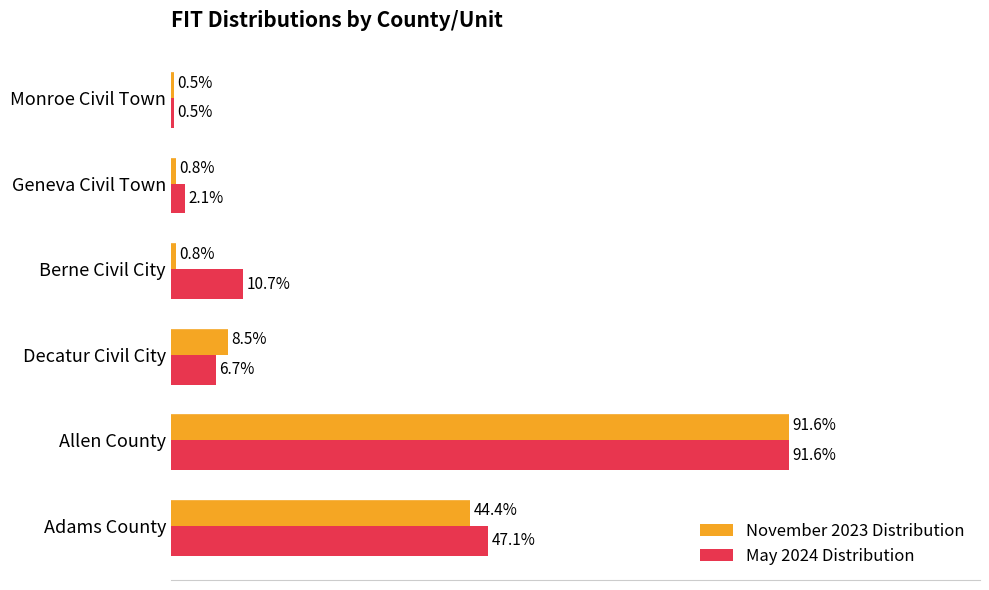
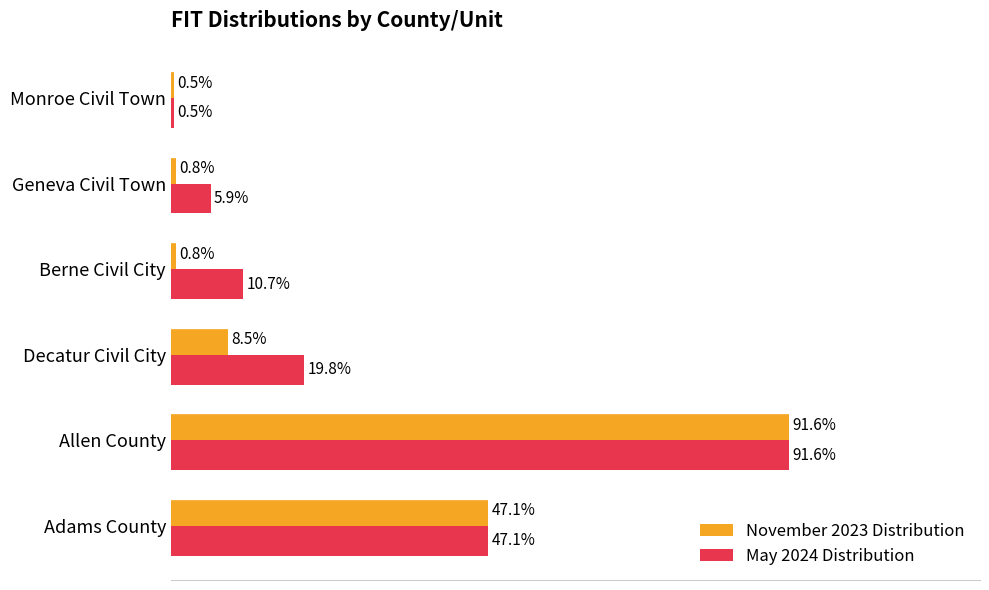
May 2024 Distribution, Geneva Civil Town: 2.1% -> 5.9%
May 2024 Distribution, Decatur Civil City: 6.7% -> 19.8%
November 2023 Distribution, Adams County: 44.4% -> 47.1%
